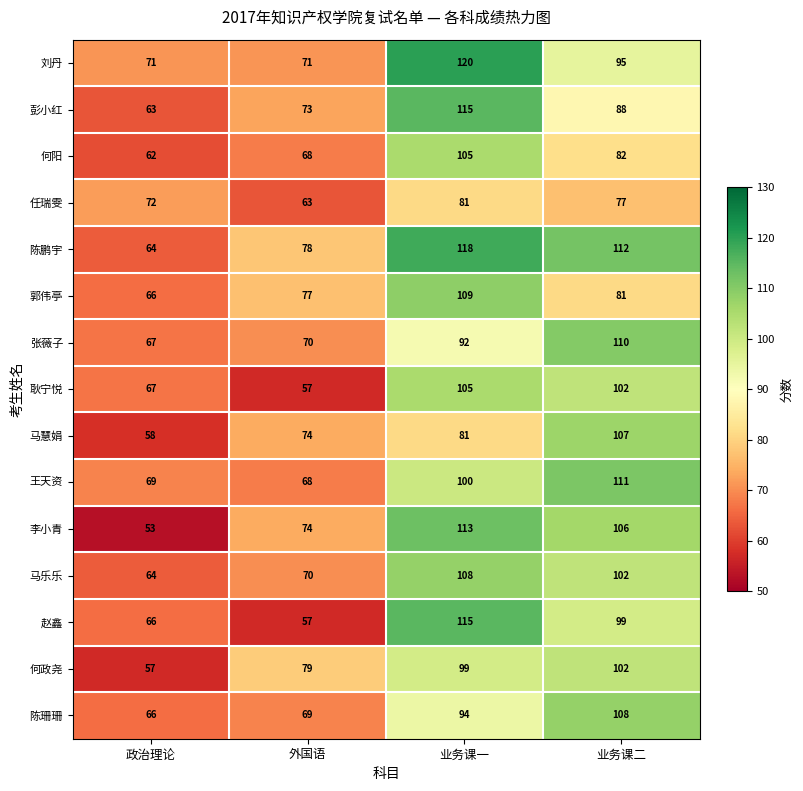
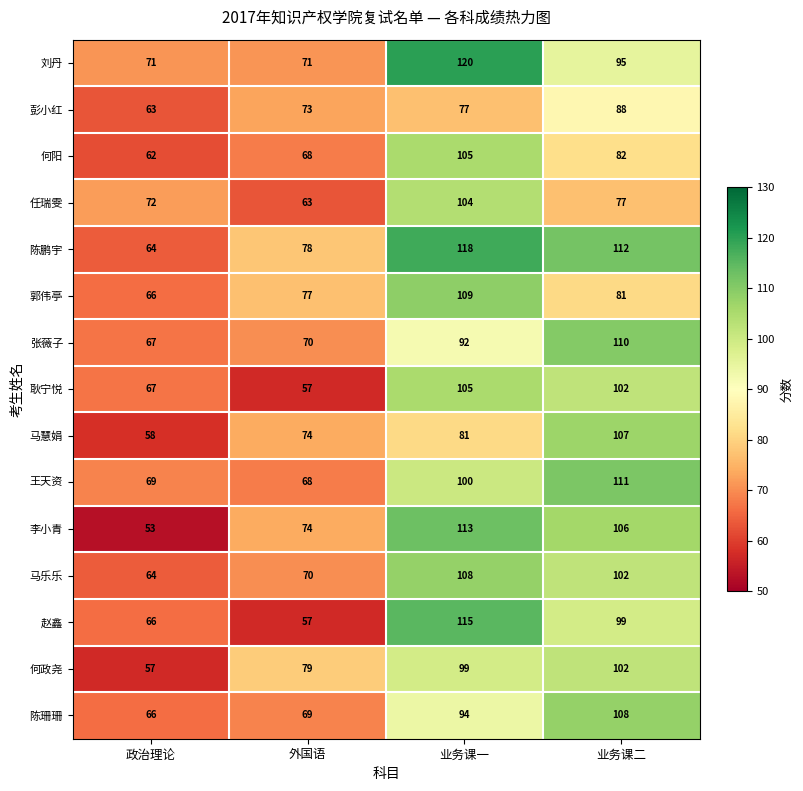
彭小红, 业务课一: 115 -> 77
任瑞雯, 业务课一: 81 -> 104
